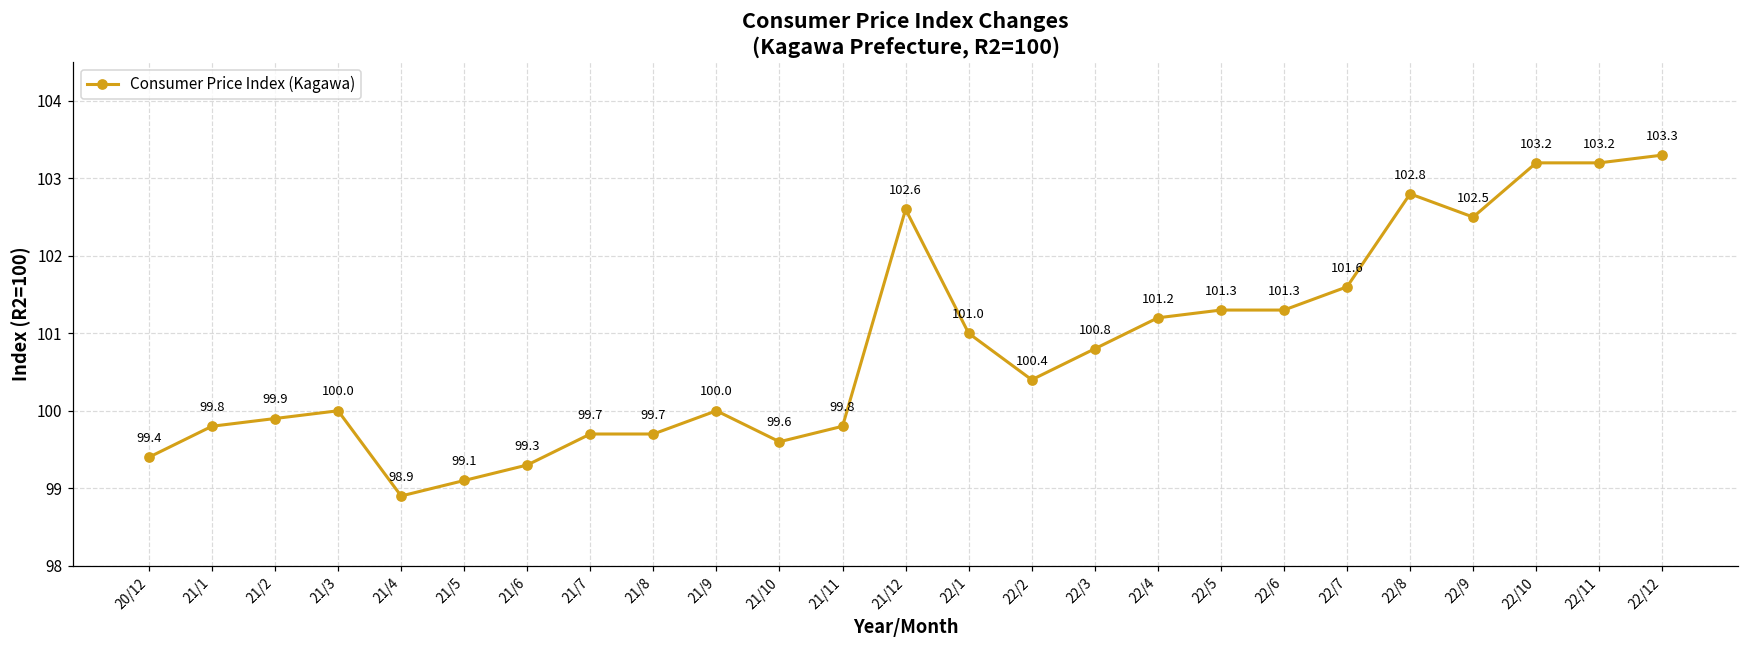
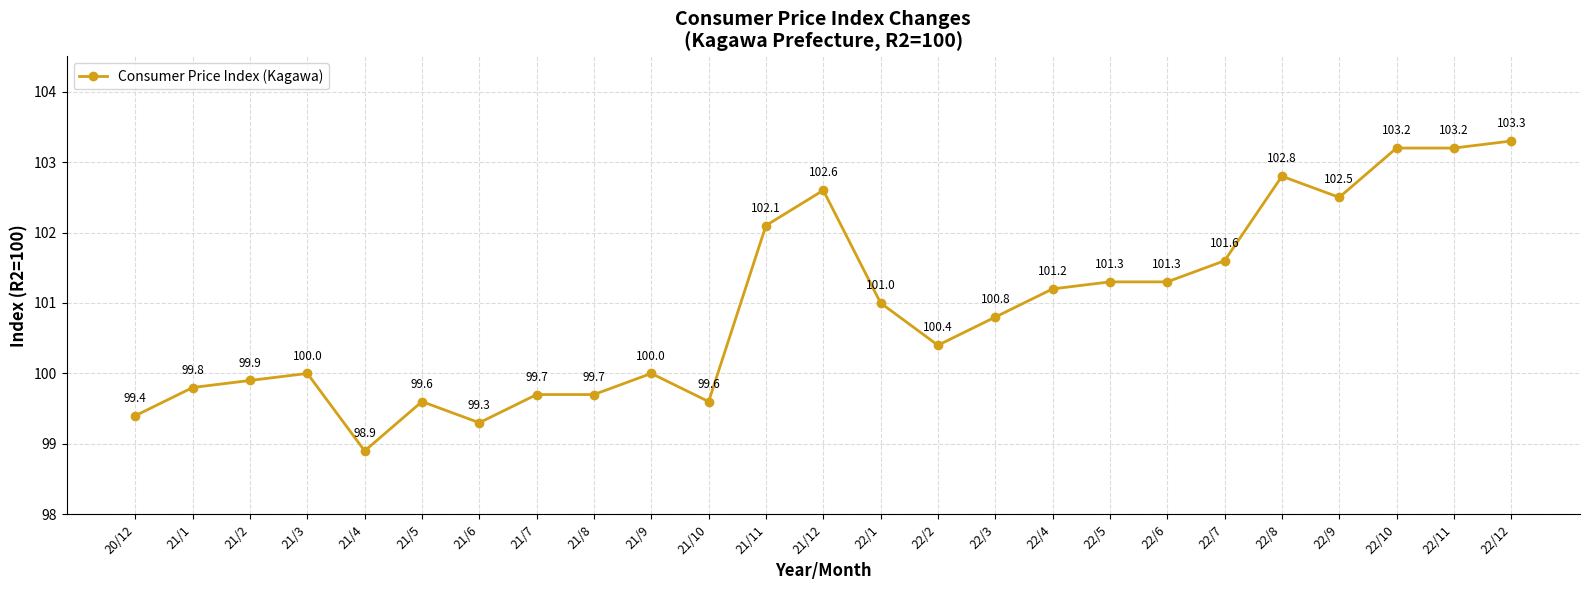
21/5: 99.1 -> 99.6
21/11: 99.8 -> 102.1
